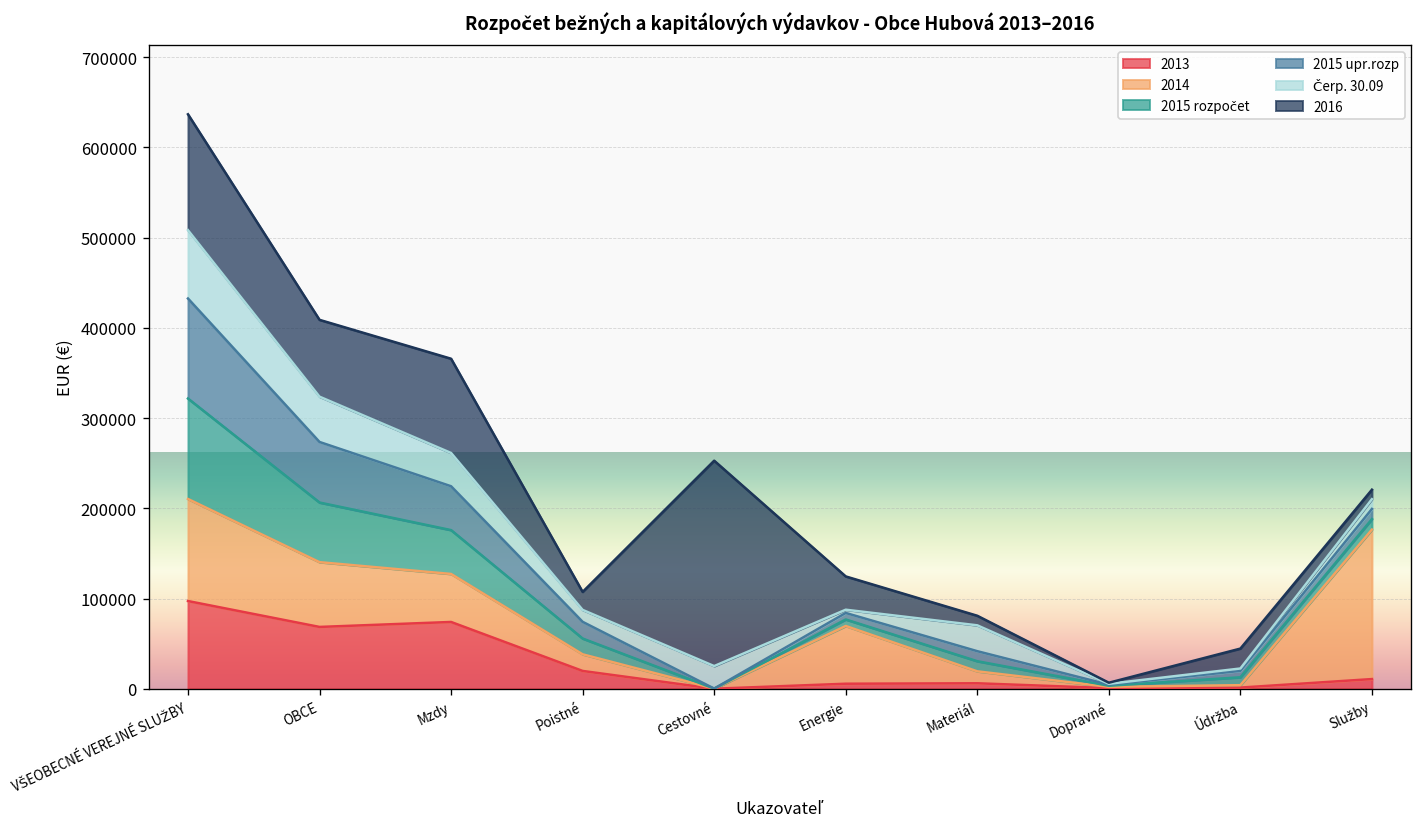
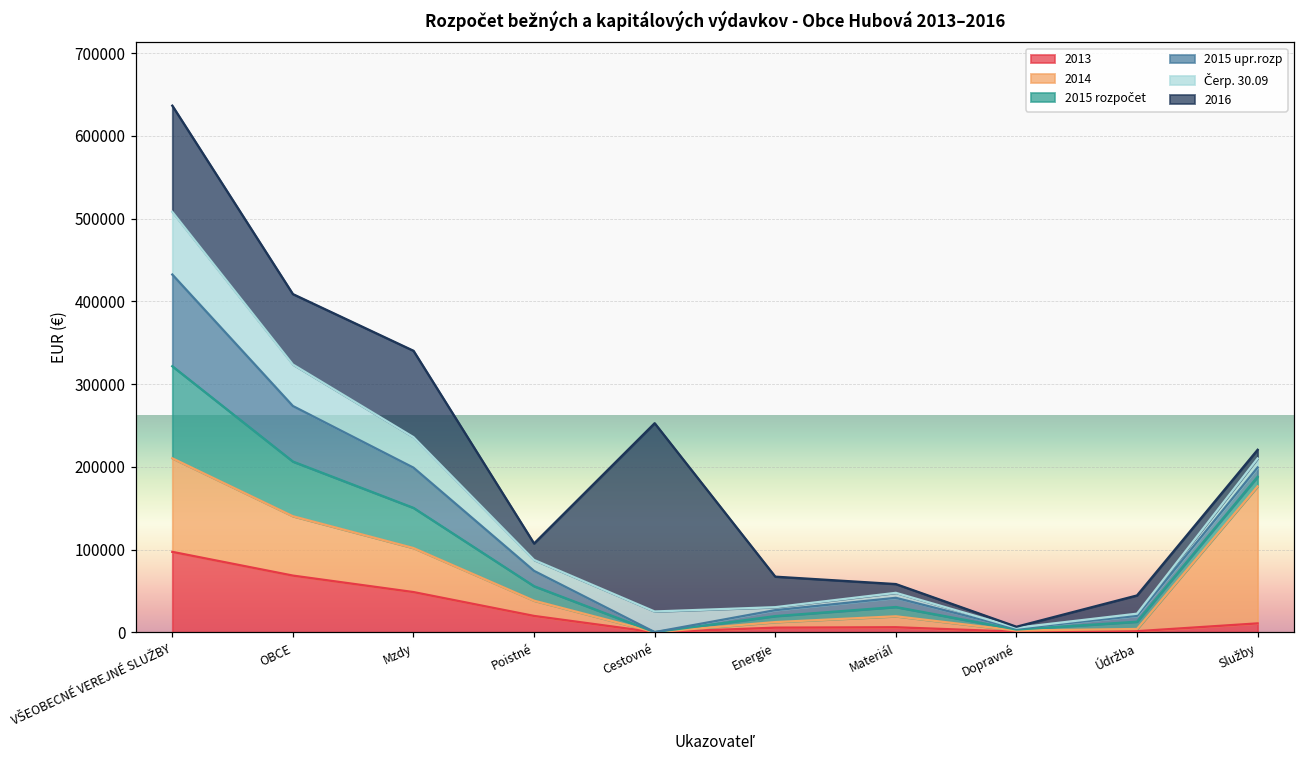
2013, Mzdy: 70000 -> 50000
2014, Energie: 60000 -> 10000
Čerp. 30.09, Materiál: 30000 -> 10000
